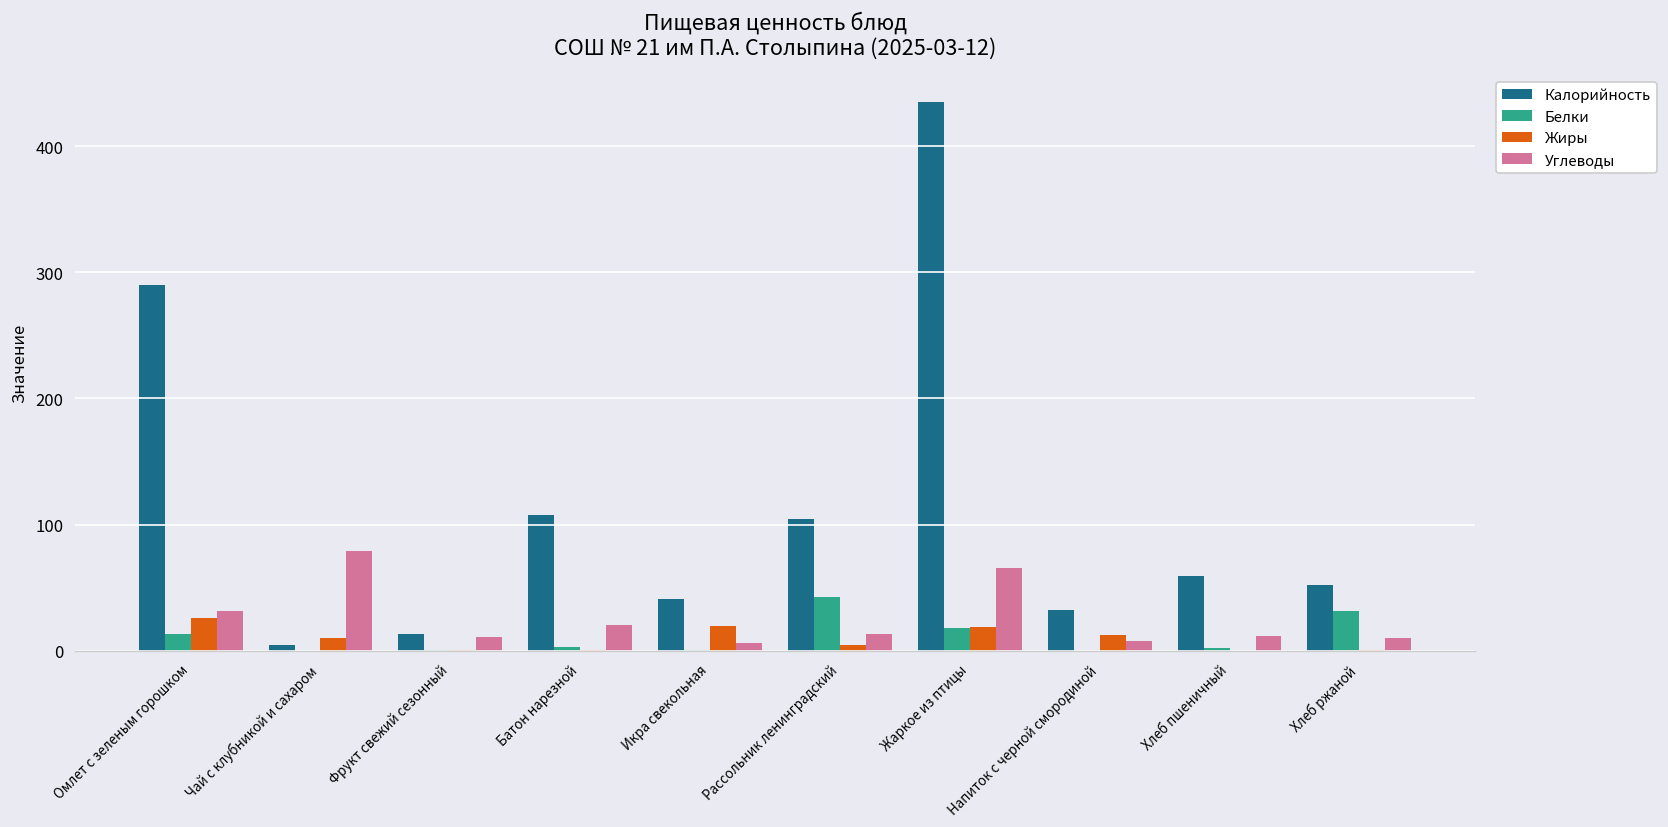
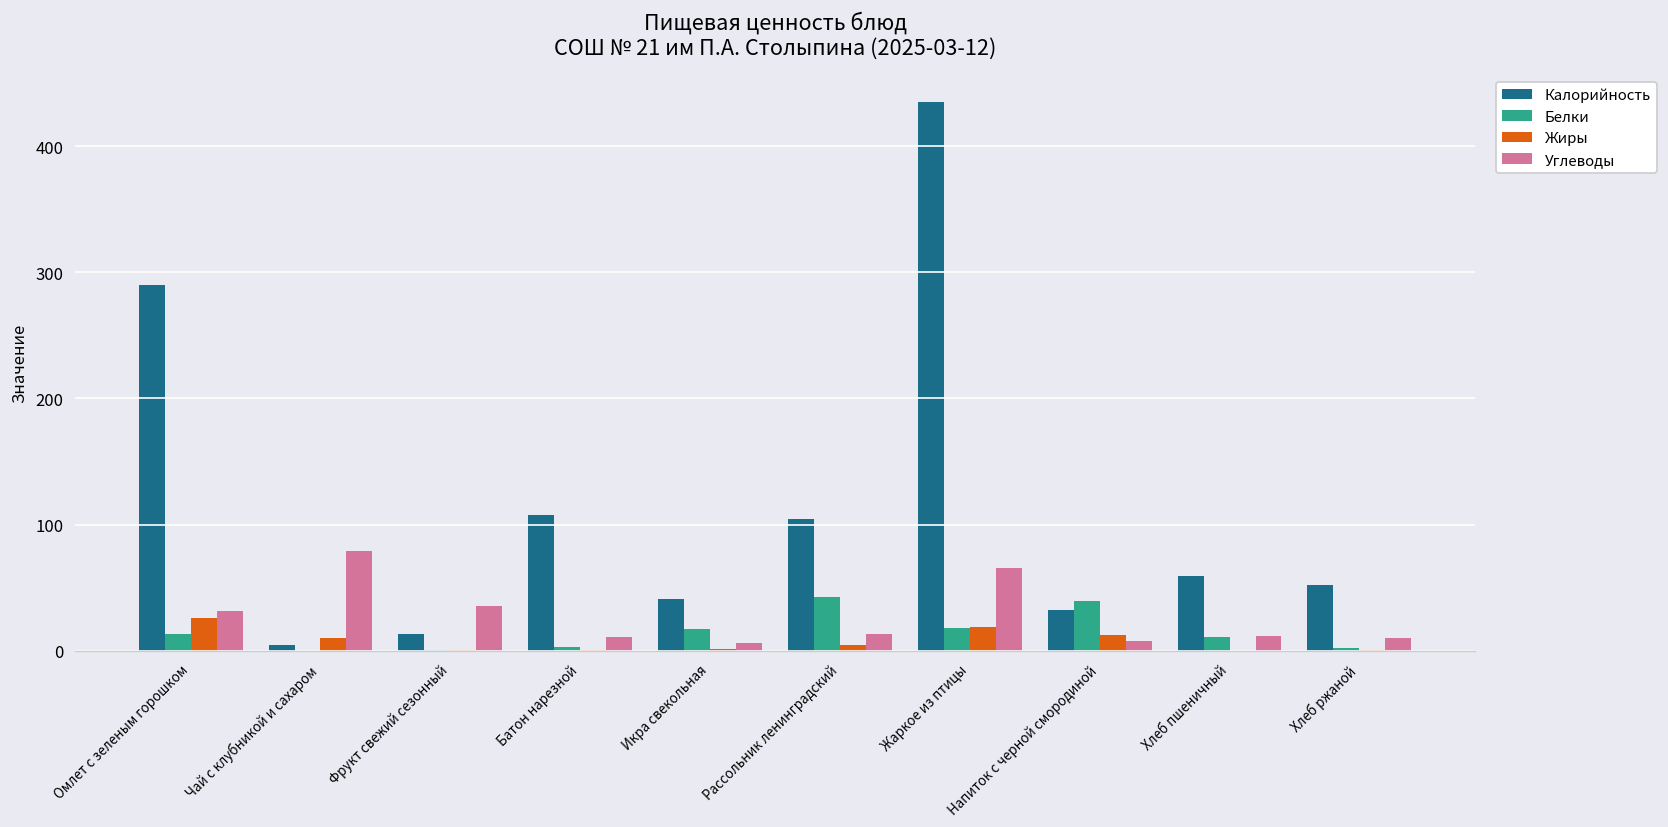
Углеводы, Фрукт свежий сезонный: 11 -> 36
Углеводы, Батон нарезной: 21 -> 11
Белки, Икра свекольная: 1 -> 17
Жиры, Икра свекольная: 19 -> 2
Белки, Напиток с черной смородиной: 0 -> 40
Белки, Хлеб пшеничный: 2 -> 11
Белки, Хлеб ржаной: 31 -> 2
